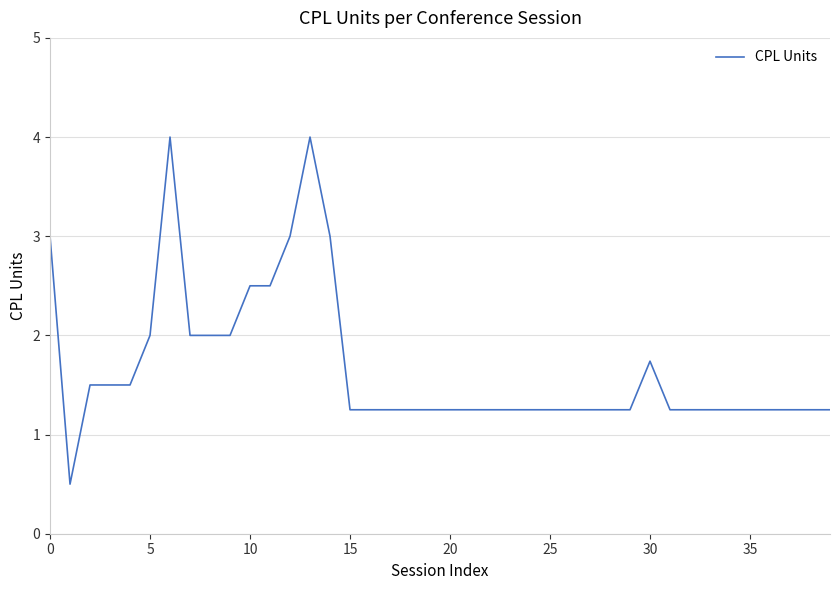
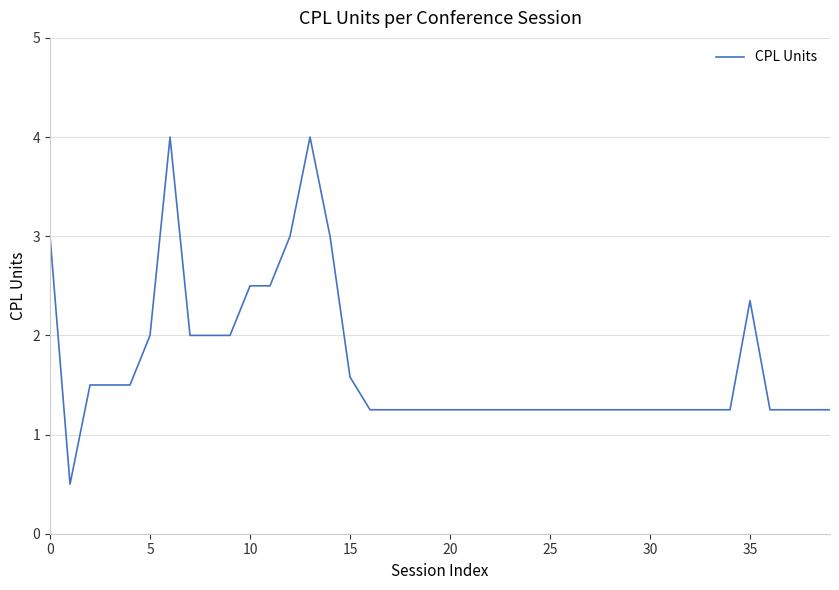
15: 1.3 -> 1.6
30: 1.7 -> 1.3
35: 1.3 -> 2.4
